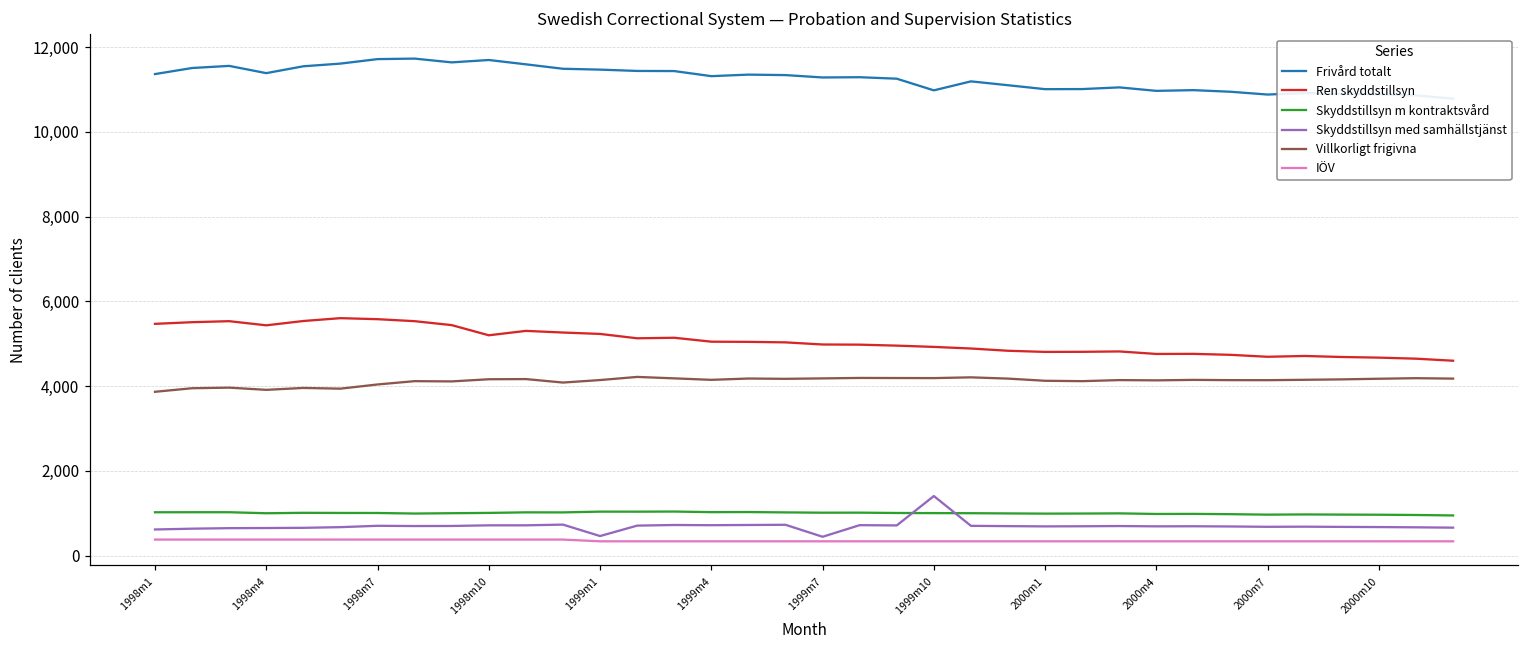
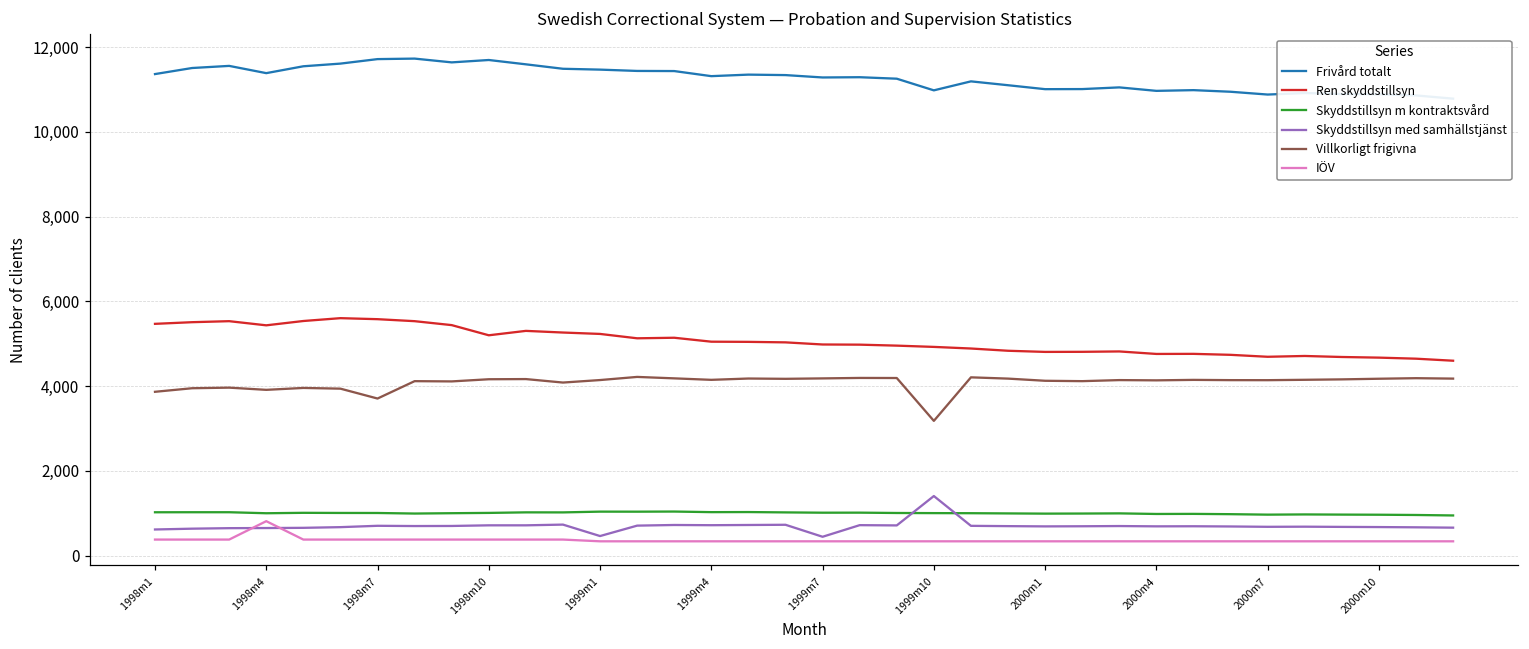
IÖV, 1998m4: 400 -> 800
Villkorligt frigivna, 1998m7: 4,000 -> 3,700
Villkorligt frigivna, 1999m10: 4,200 -> 3,200
